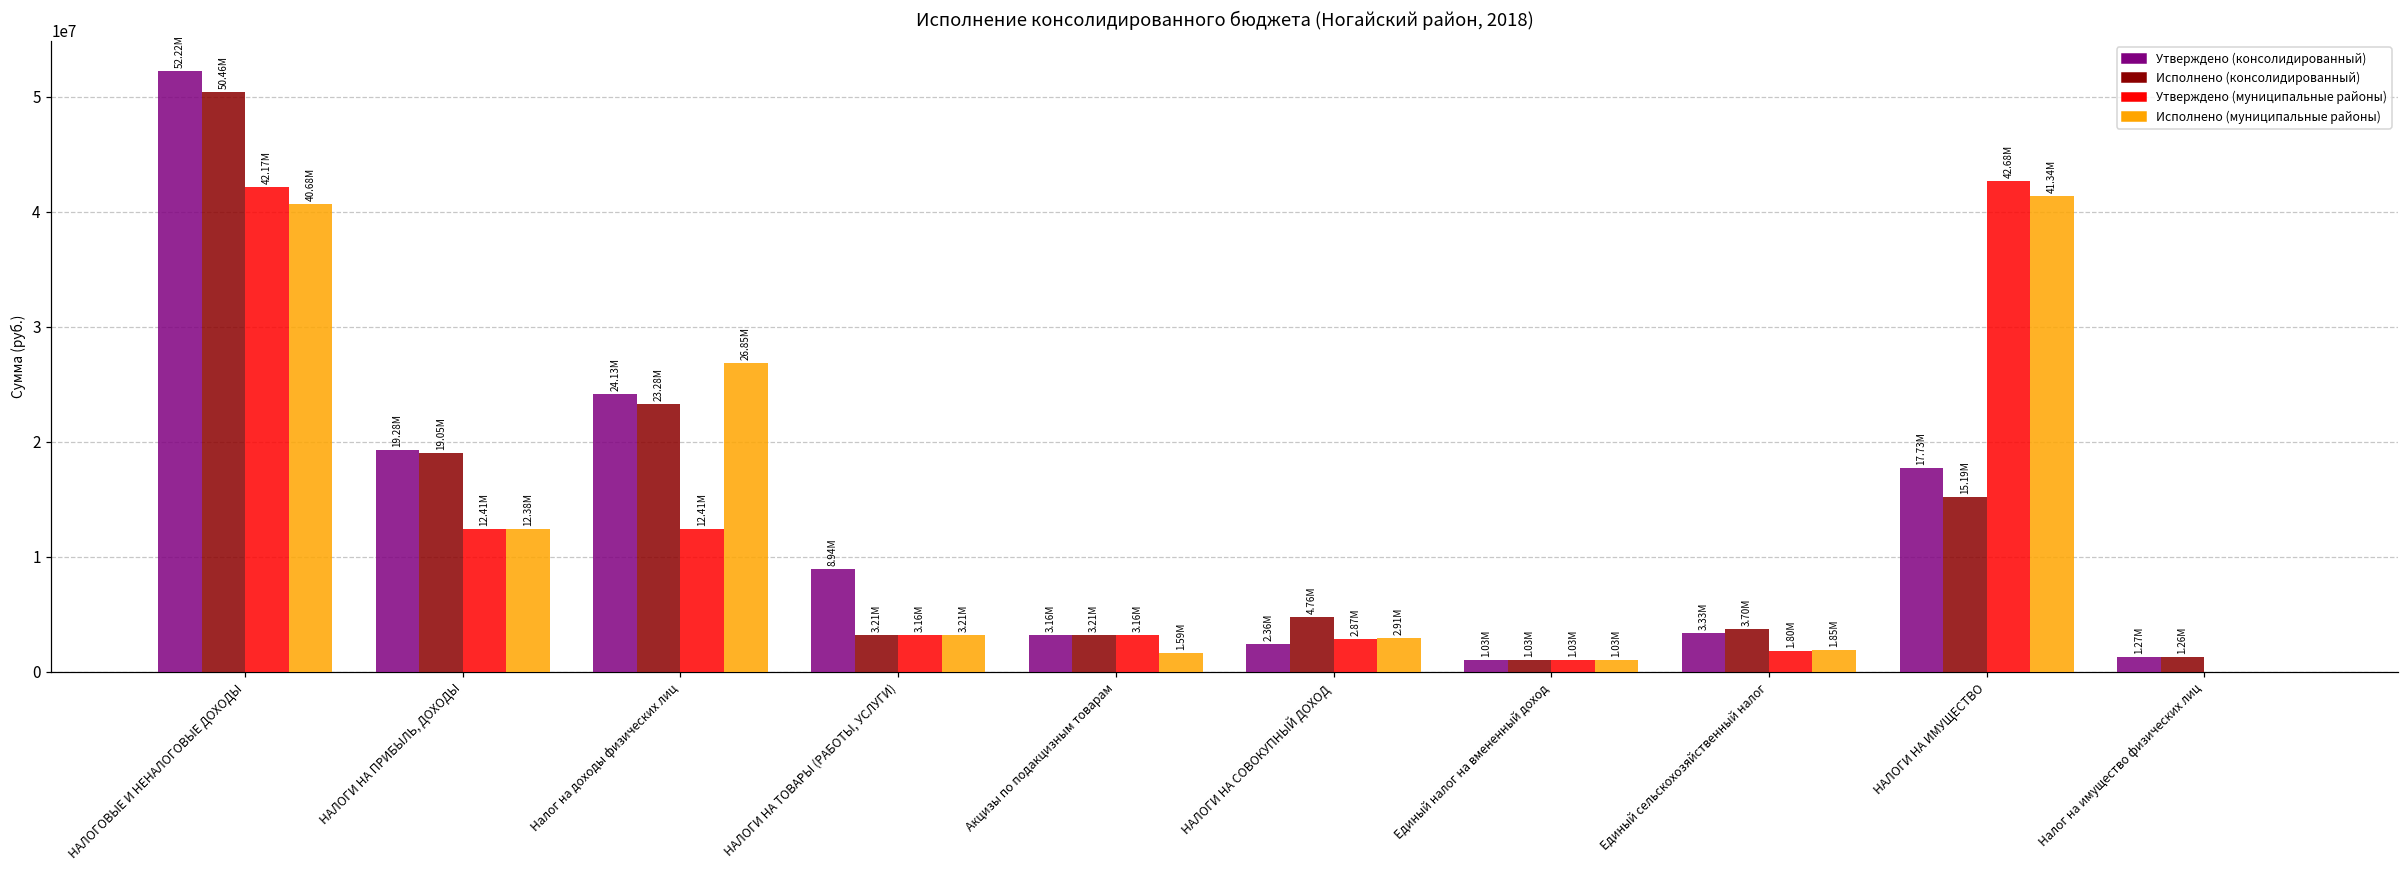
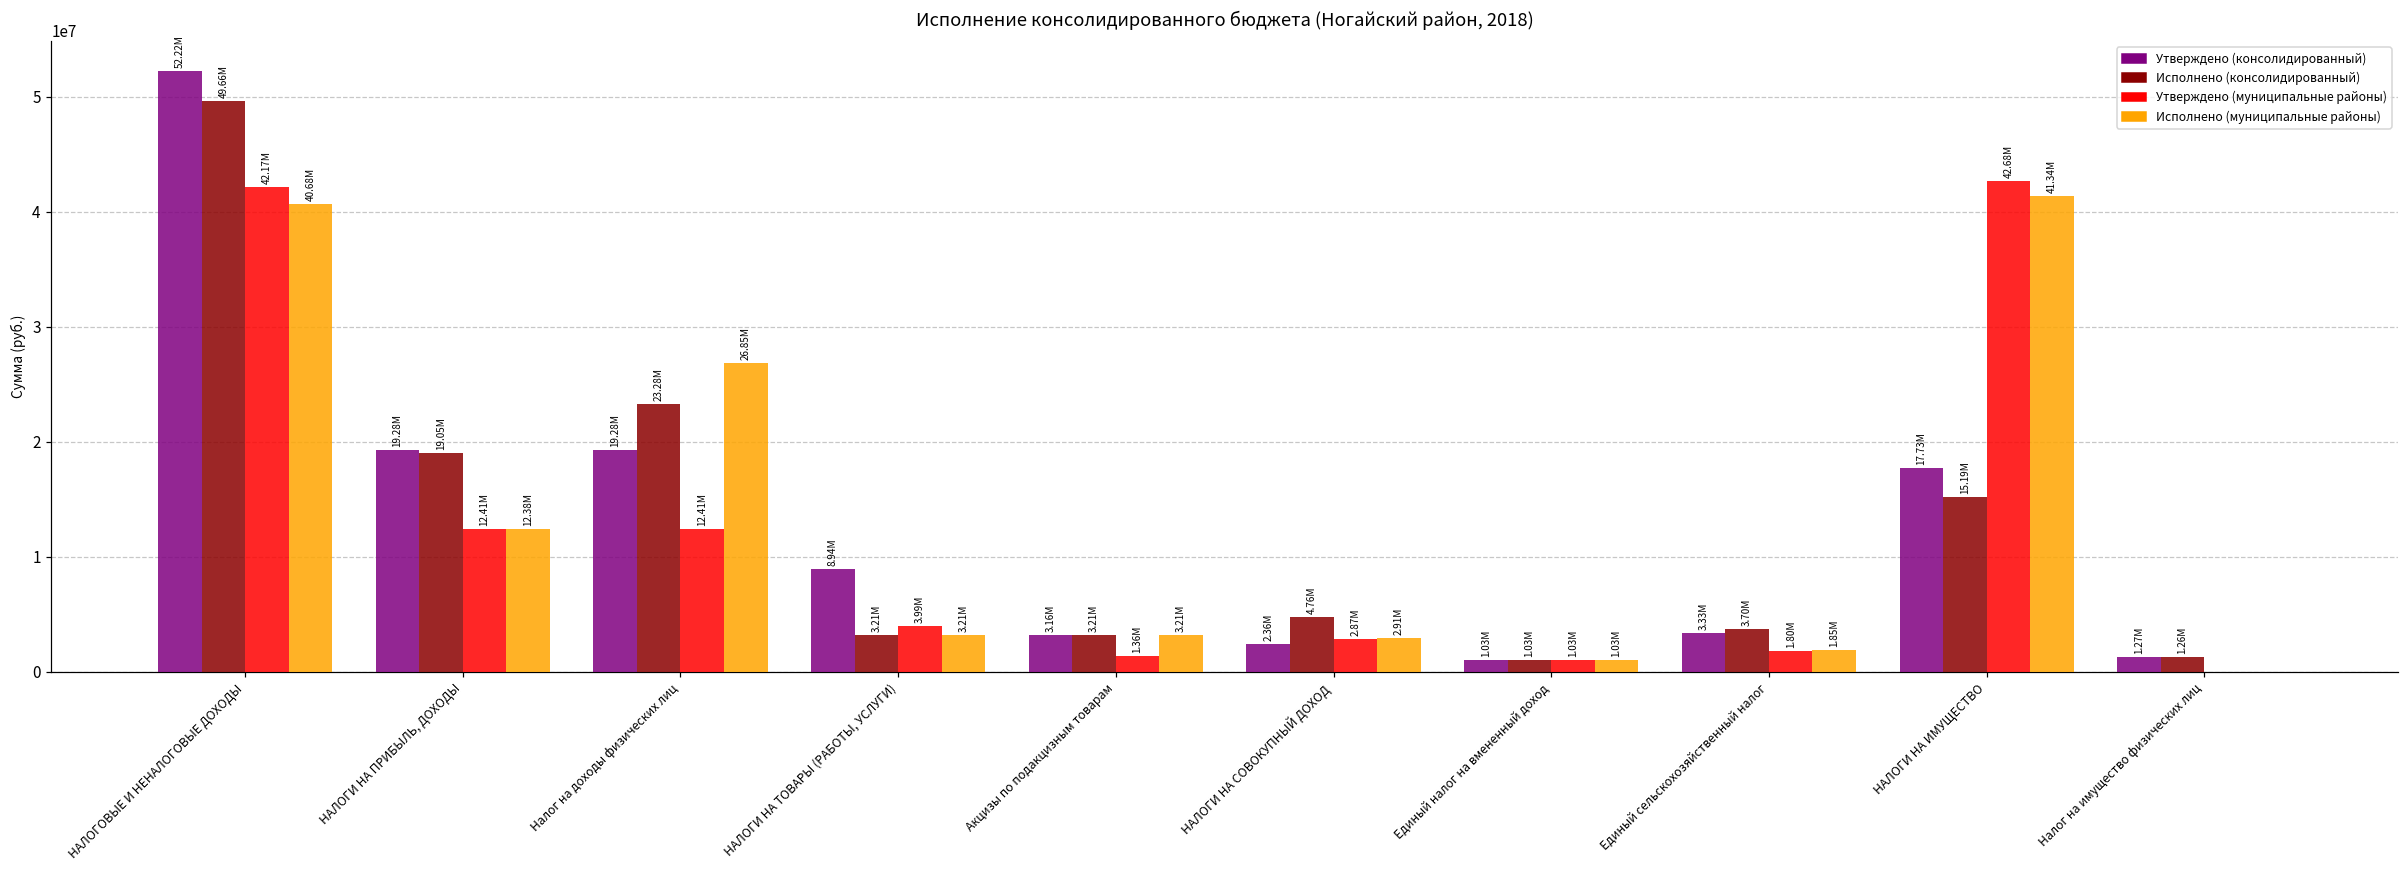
Исполнено (консолидированный), НАЛОГОВЫЕ И НЕНАЛОГОВЫЕ ДОХОДЫ: 50.46M -> 49.66M
Утверждено (консолидированный), Налог на доходы физических лиц: 24.13M -> 19.28M
Утверждено (муниципальные районы), НАЛОГИ НА ТОВАРЫ (РАБОТЫ, УСЛУГИ): 3.16M -> 3.99M
Утверждено (муниципальные районы), Акцизы по подакцизным товарам: 3.16M -> 1.36M
Исполнено (муниципальные районы), Акцизы по подакцизным товарам: 1.59M -> 3.21M
